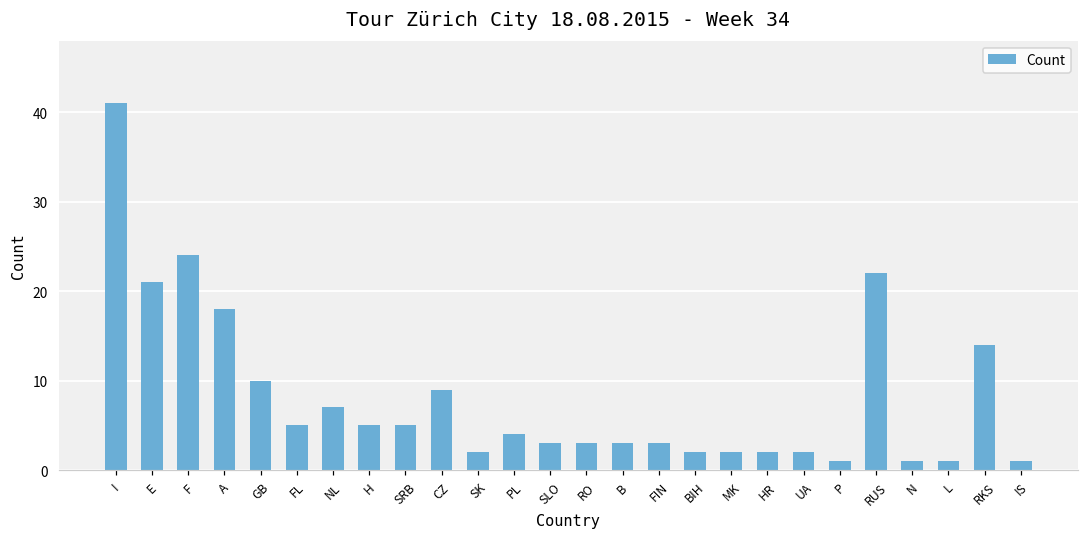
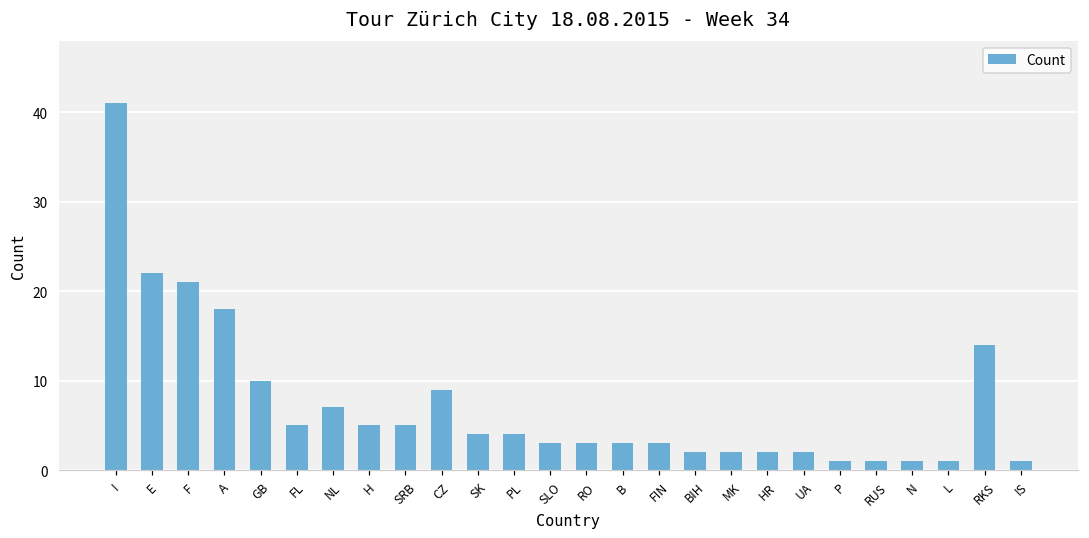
E: 21 -> 22
F: 24 -> 21
SK: 2 -> 4
RUS: 22 -> 1
